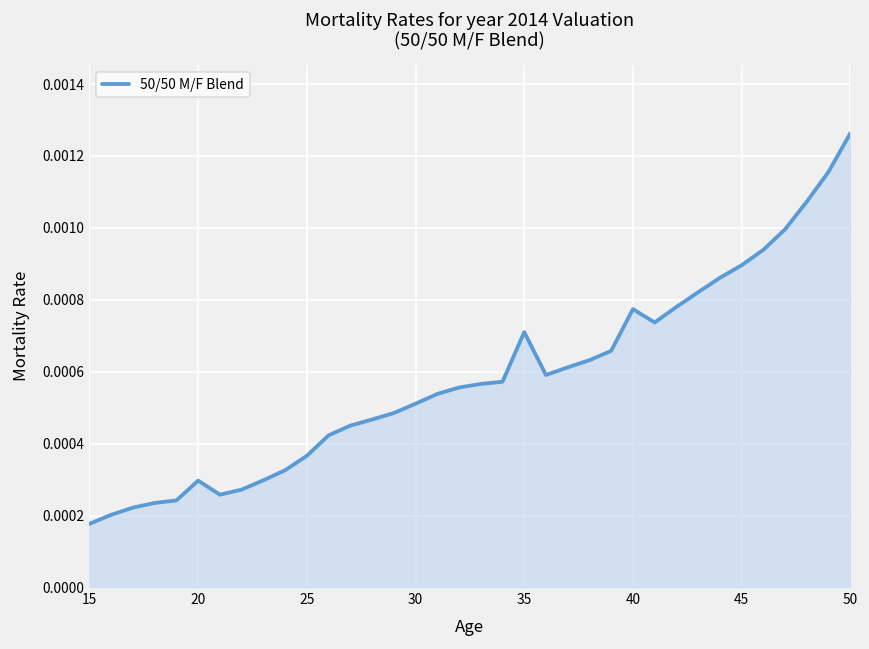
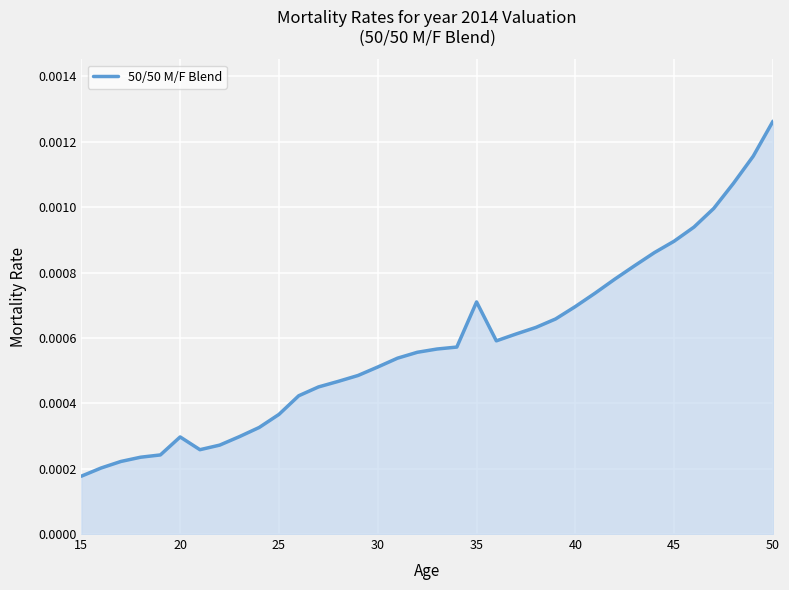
40: 0.00077 -> 0.00070
